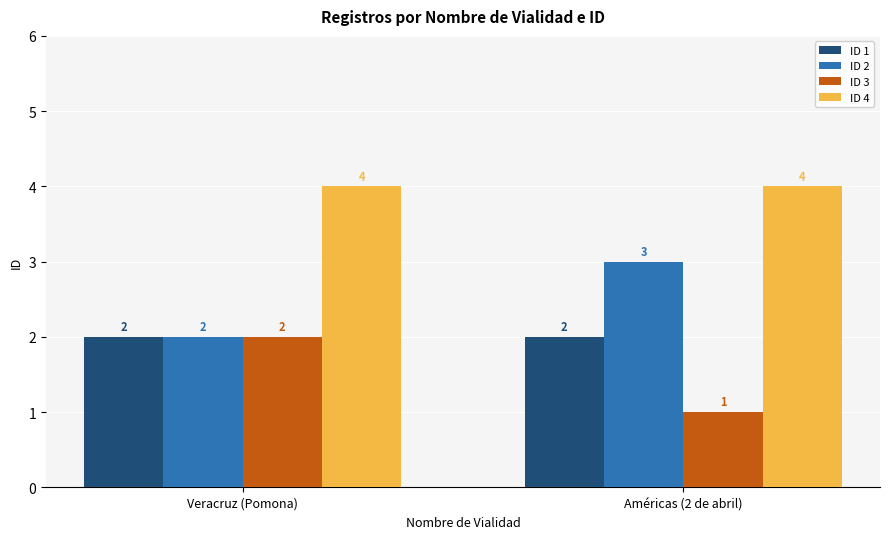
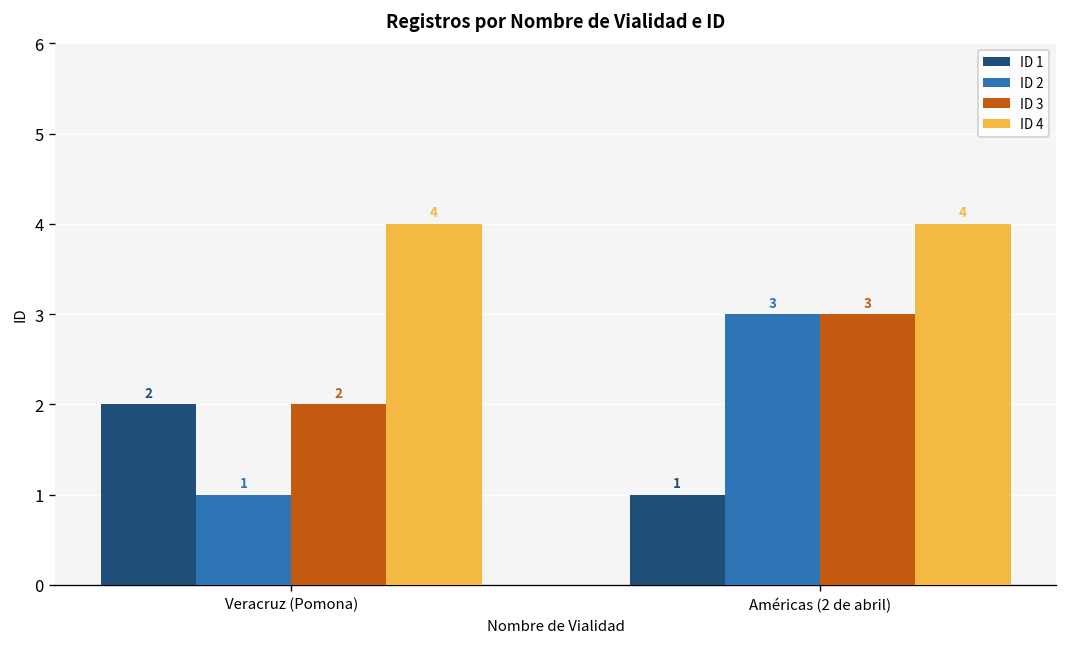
ID 2, Veracruz (Pomona): 2 -> 1
ID 1, Américas (2 de abril): 2 -> 1
ID 3, Américas (2 de abril): 1 -> 3
